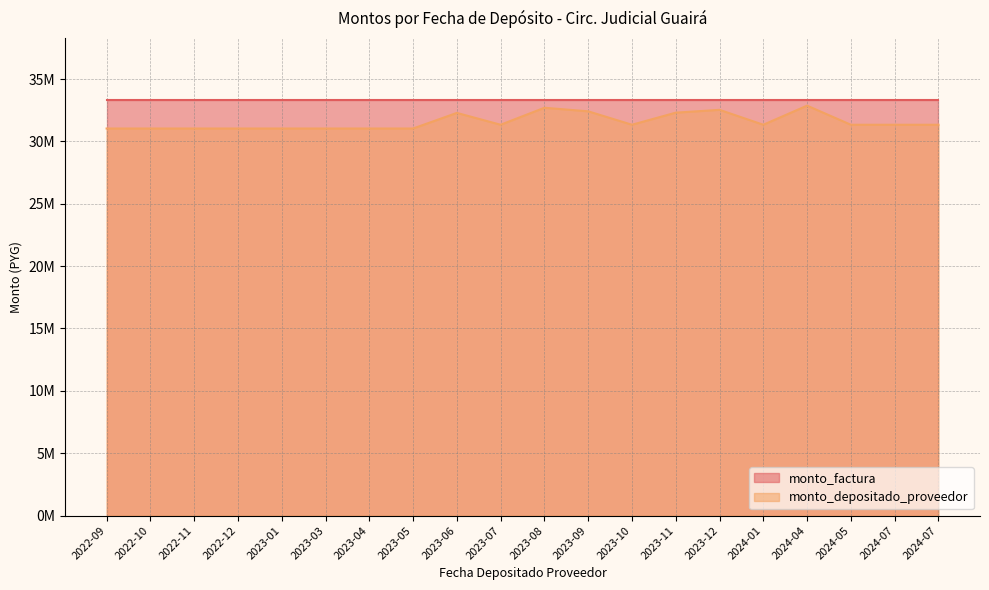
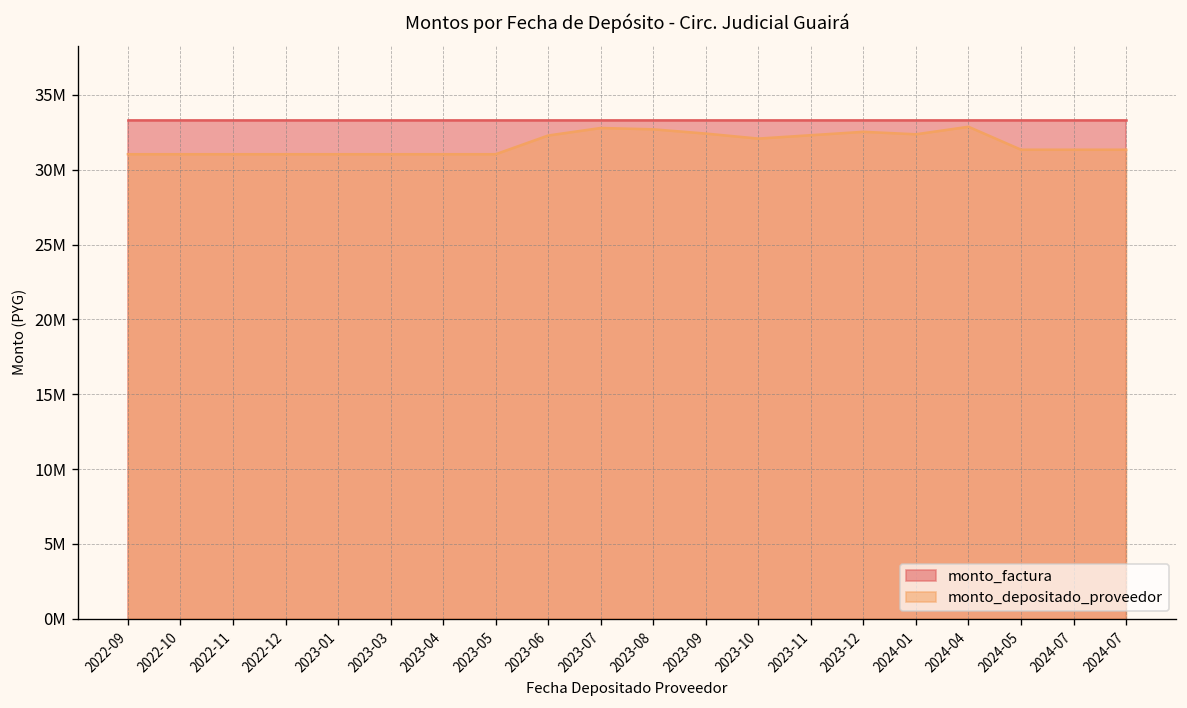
monto_depositado_proveedor, 2023-07: 31300000 -> 32800000
monto_depositado_proveedor, 2023-10: 31300000 -> 32100000
monto_depositado_proveedor, 2024-01: 31300000 -> 32400000
